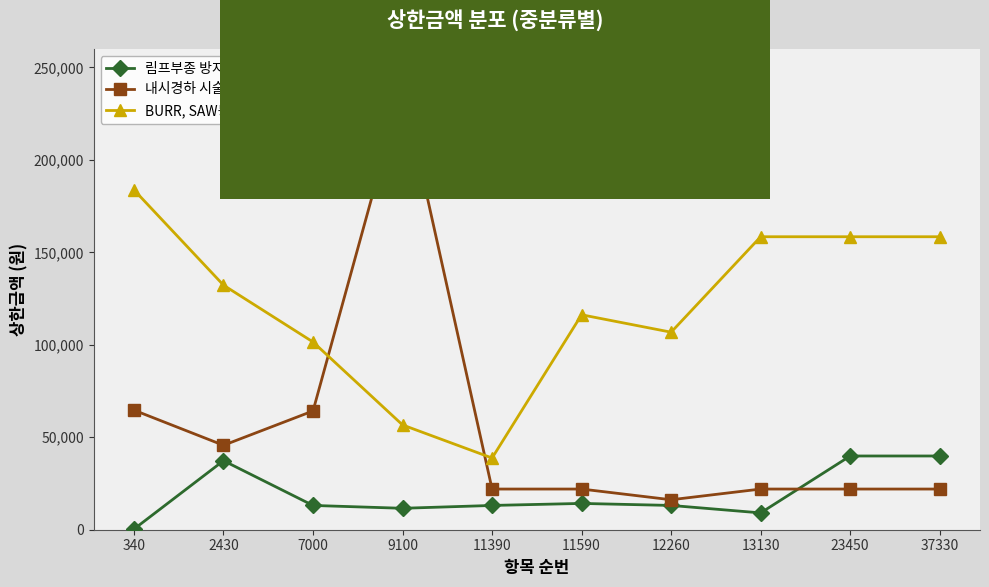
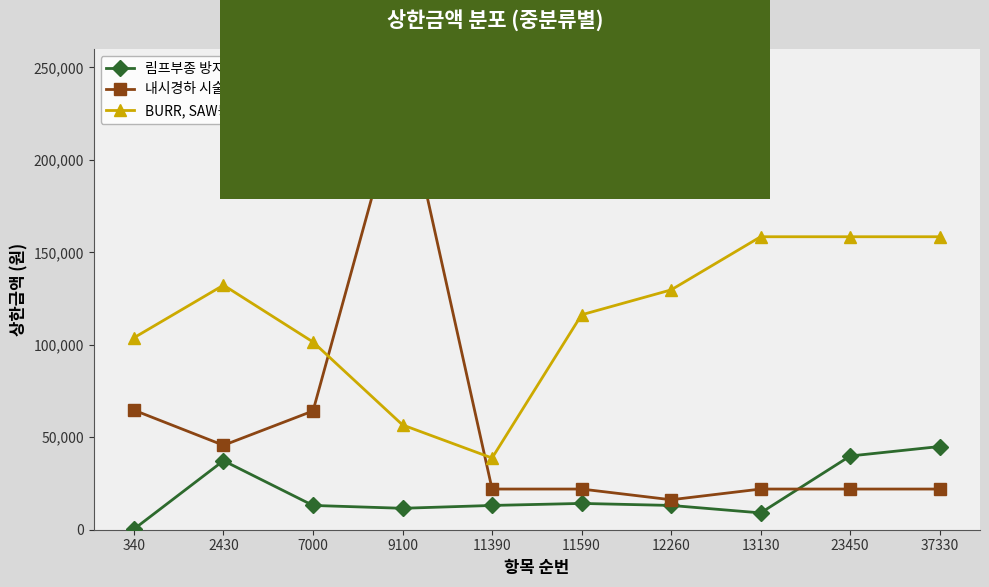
BURR, SAW등 절삭기류, 340: 184,000 -> 104,000
BURR, SAW등 절삭기류, 12260: 107,000 -> 130,000
림프부종 방지용 비탄력붕대, 37330: 40,000 -> 45,000
